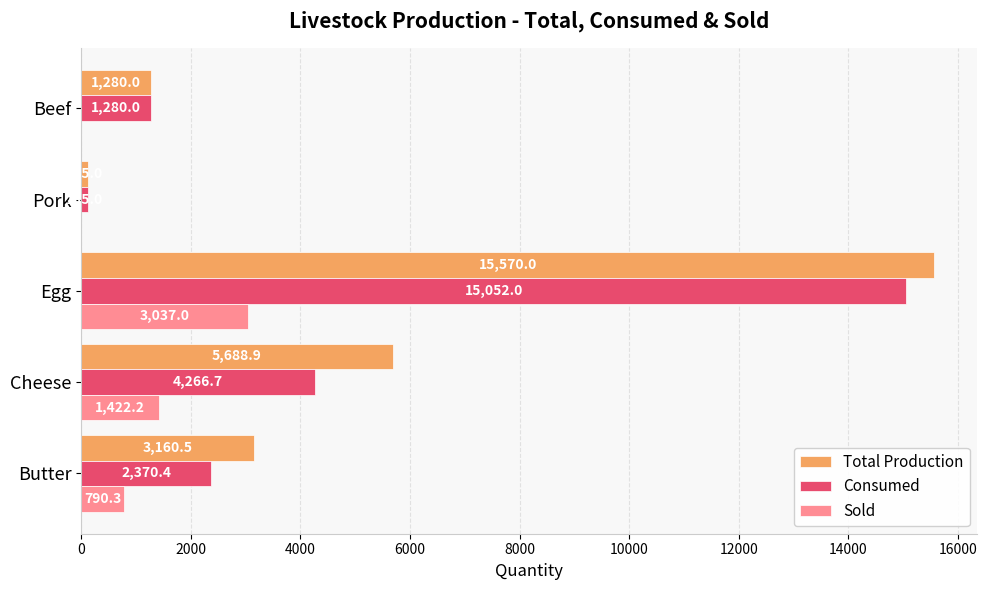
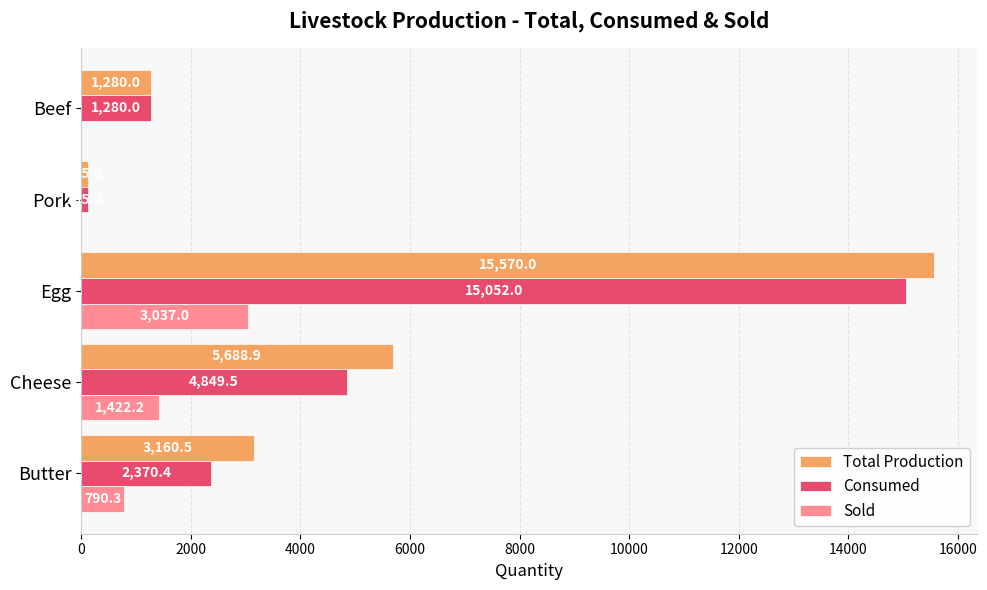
Consumed, Cheese: 4,266.7 -> 4,849.5
